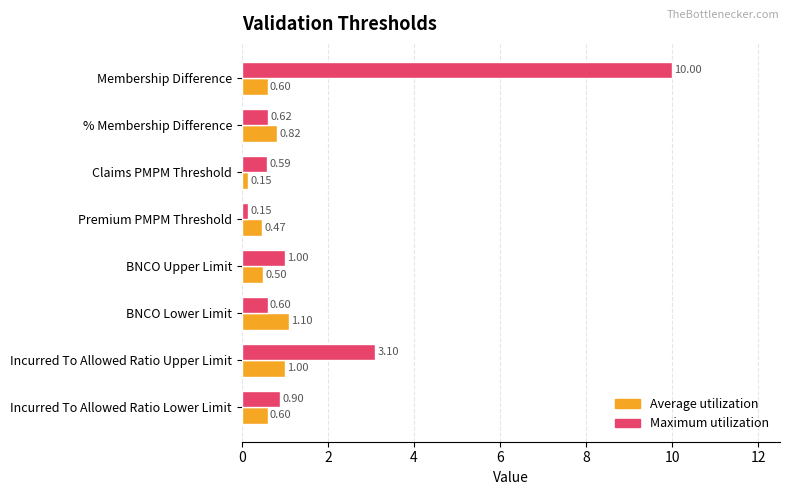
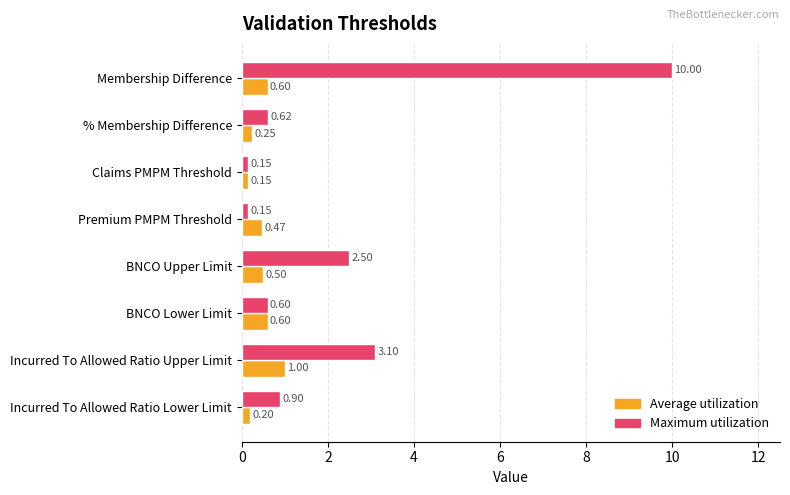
Average utilization, % Membership Difference: 0.82 -> 0.25
Maximum utilization, Claims PMPM Threshold: 0.59 -> 0.15
Maximum utilization, BNCO Upper Limit: 1.00 -> 2.50
Average utilization, BNCO Lower Limit: 1.10 -> 0.60
Average utilization, Incurred To Allowed Ratio Lower Limit: 0.60 -> 0.20
